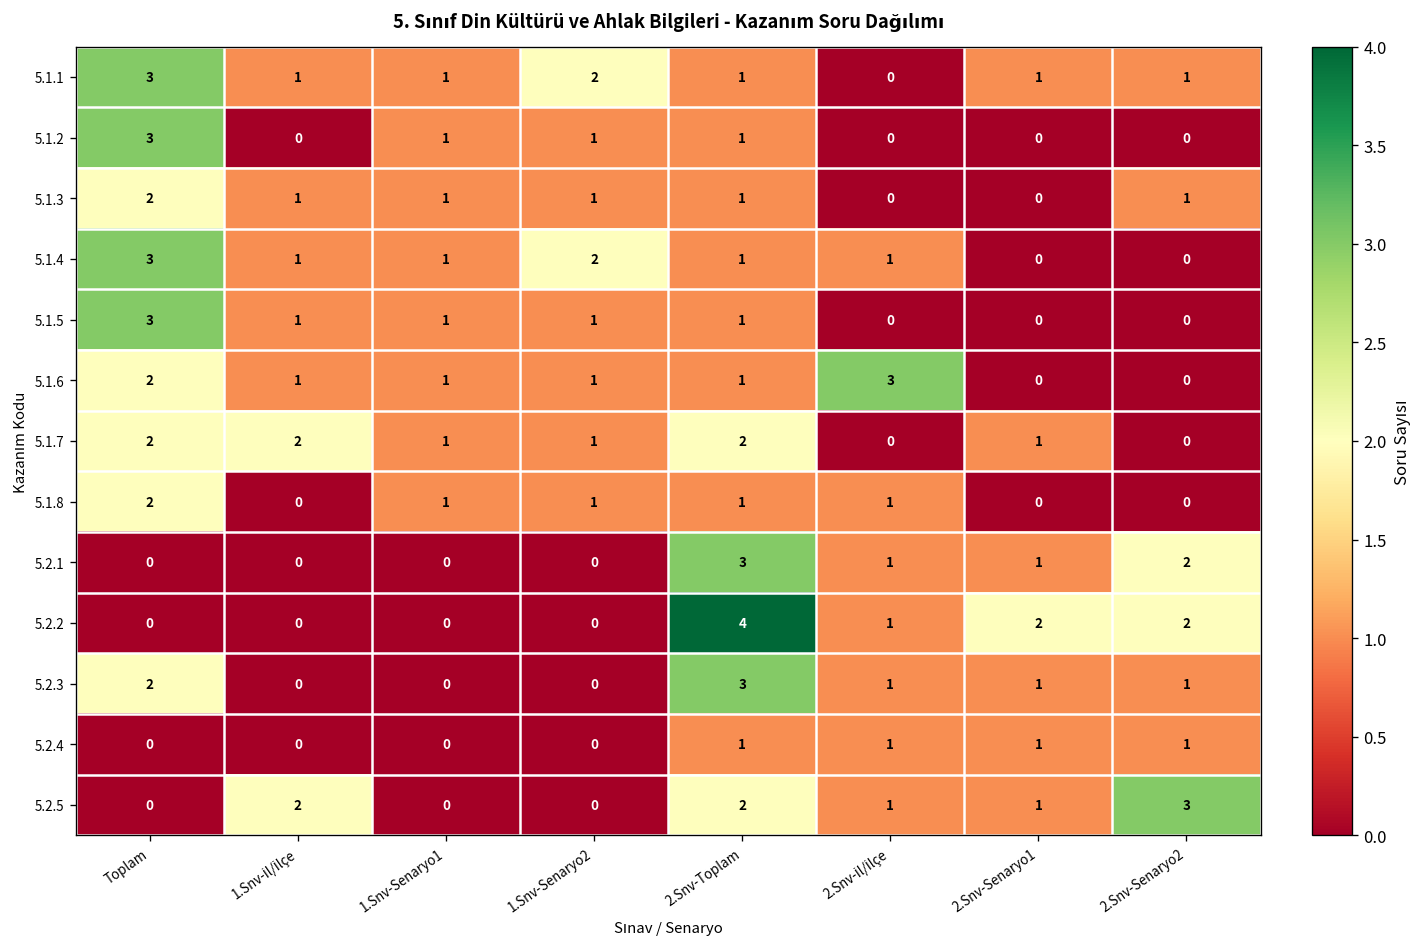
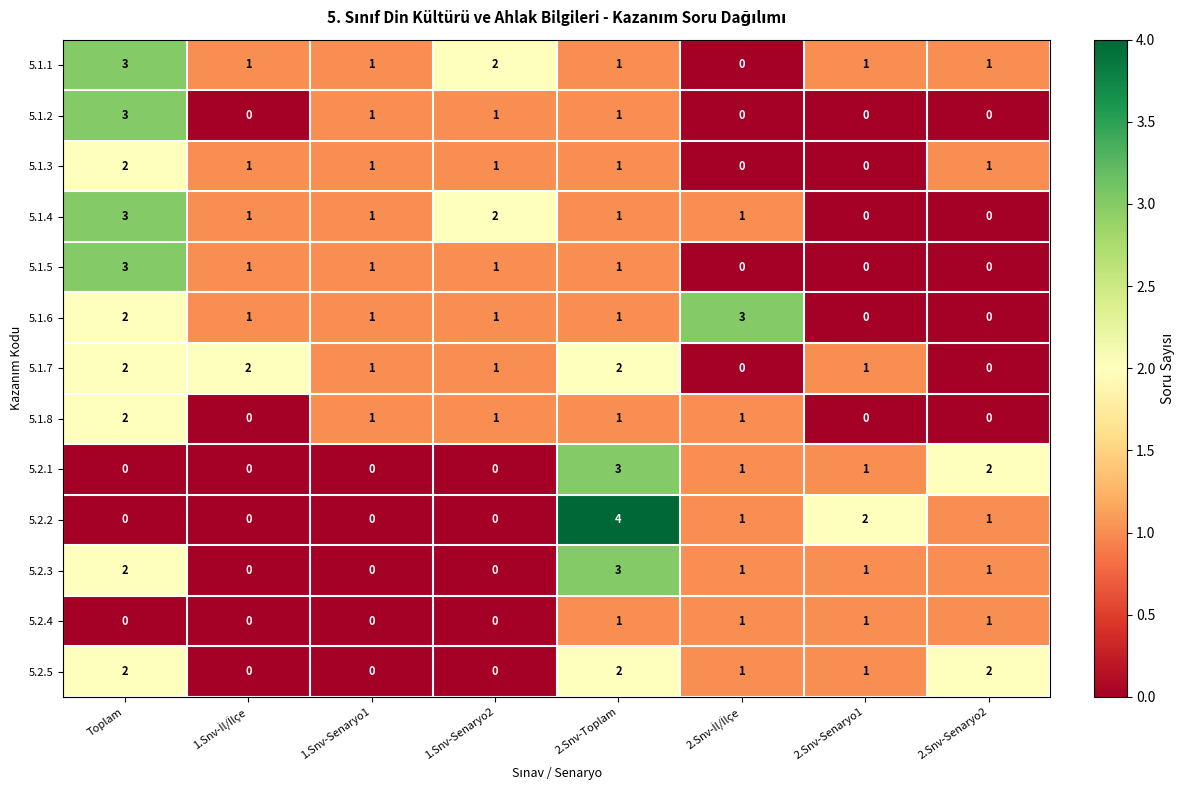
5.2.2, 2.Snv-Senaryo2: 2 -> 1
5.2.5, Toplam: 0 -> 2
5.2.5, 1.Snv-İl/İlçe: 2 -> 0
5.2.5, 2.Snv-Senaryo2: 3 -> 2
